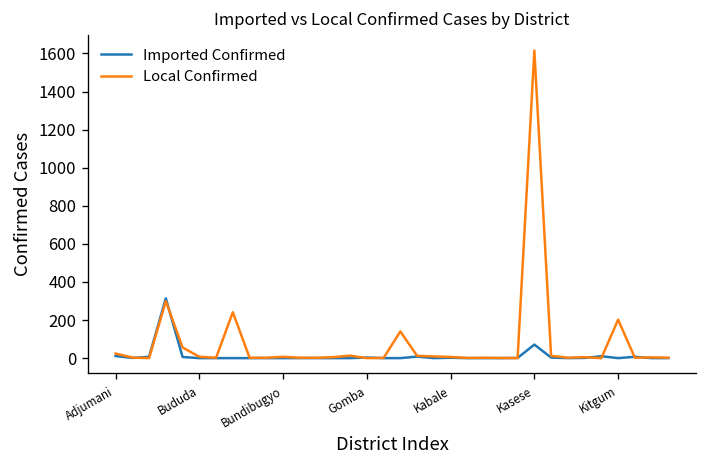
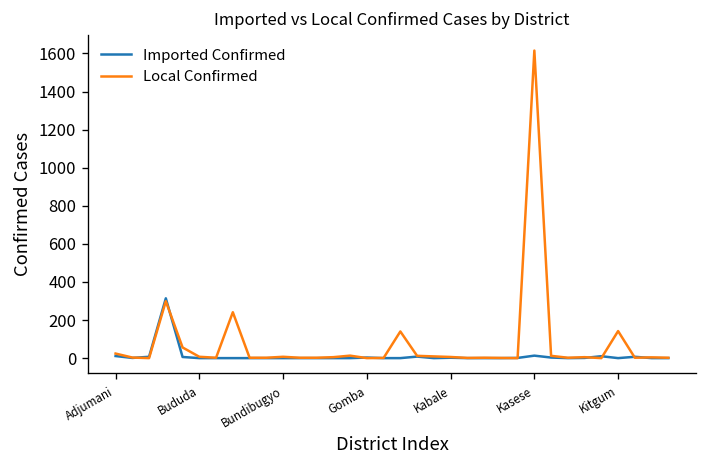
Imported Confirmed, Kasese: 70 -> 10
Local Confirmed, Kitgum: 200 -> 140
